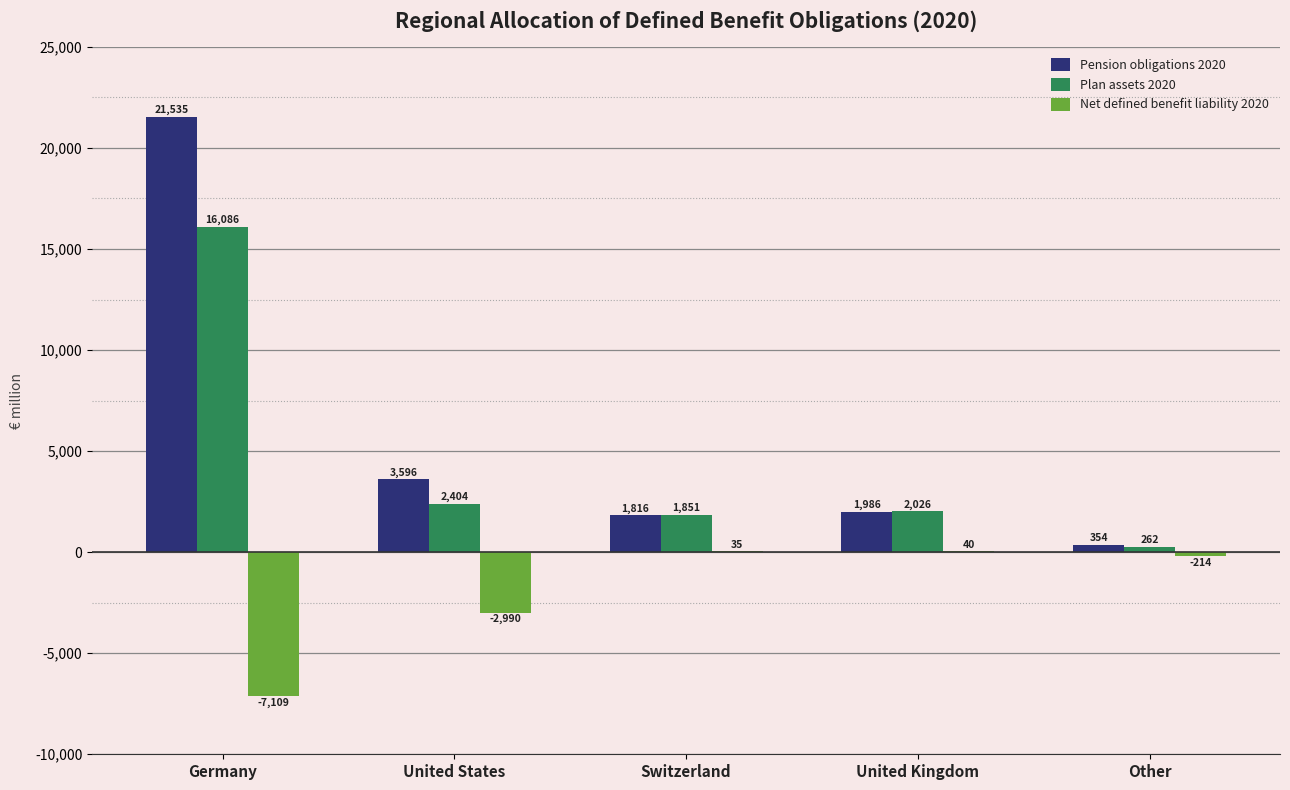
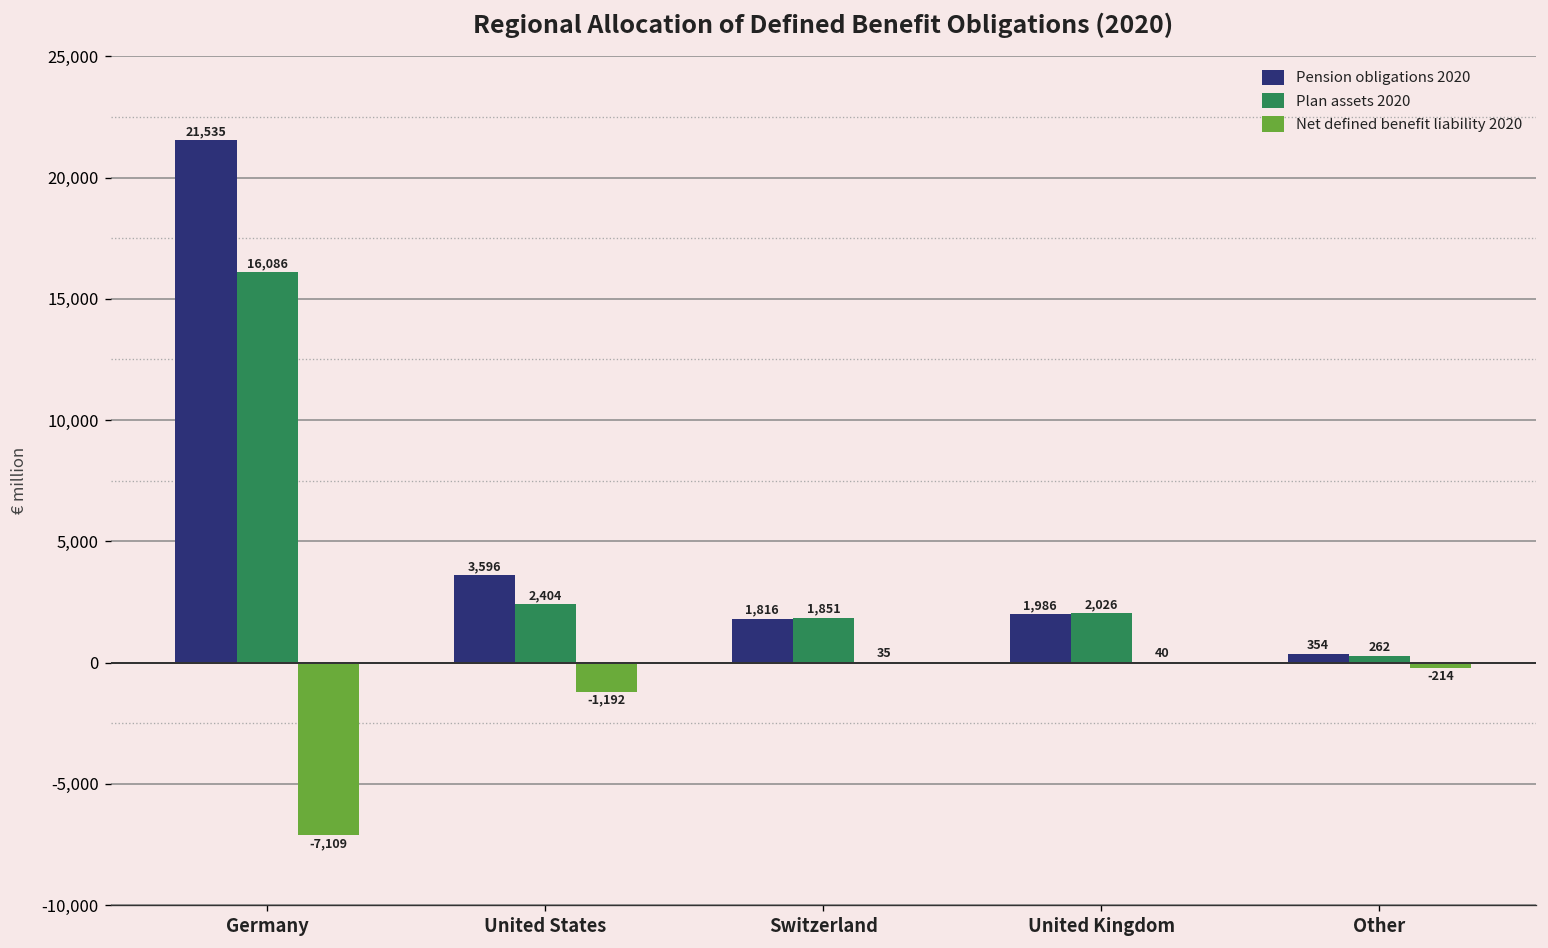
Net defined benefit liability 2020, United States: -2,990 -> -1,192
